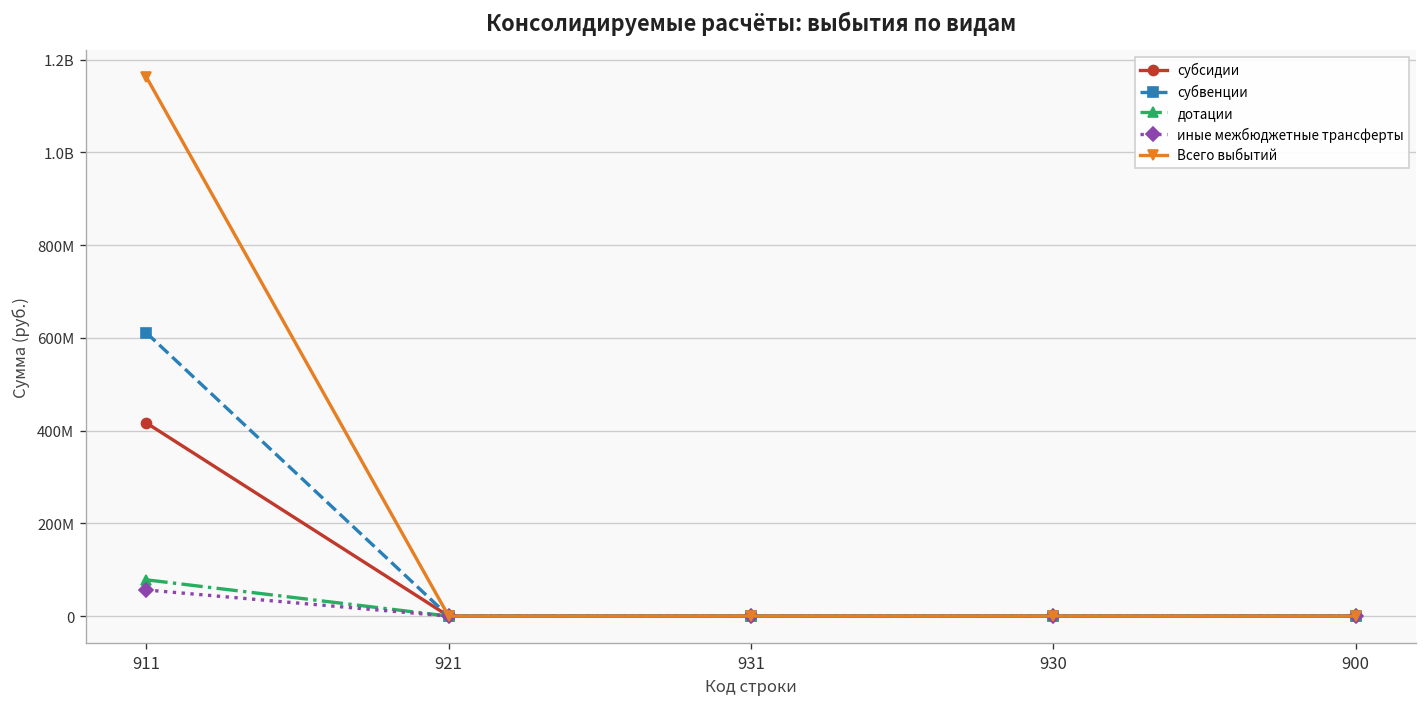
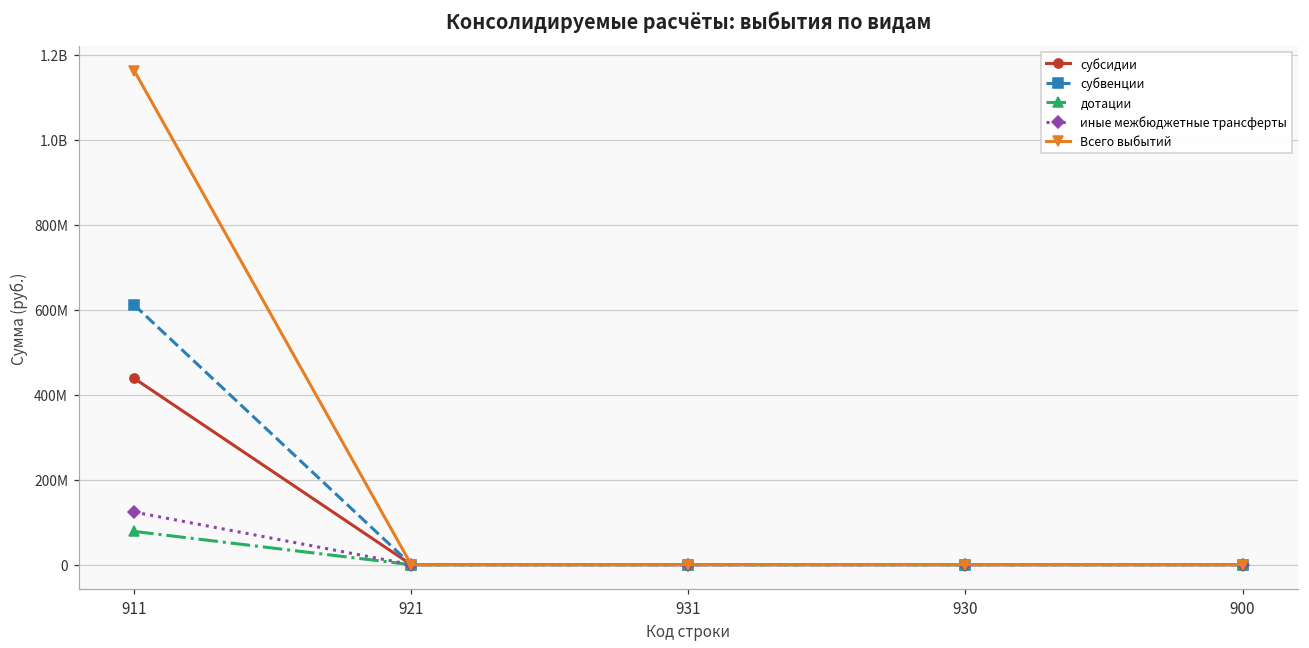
субсидии, 911: 420000000 -> 440000000
иные межбюджетные трансферты, 911: 60000000 -> 120000000
